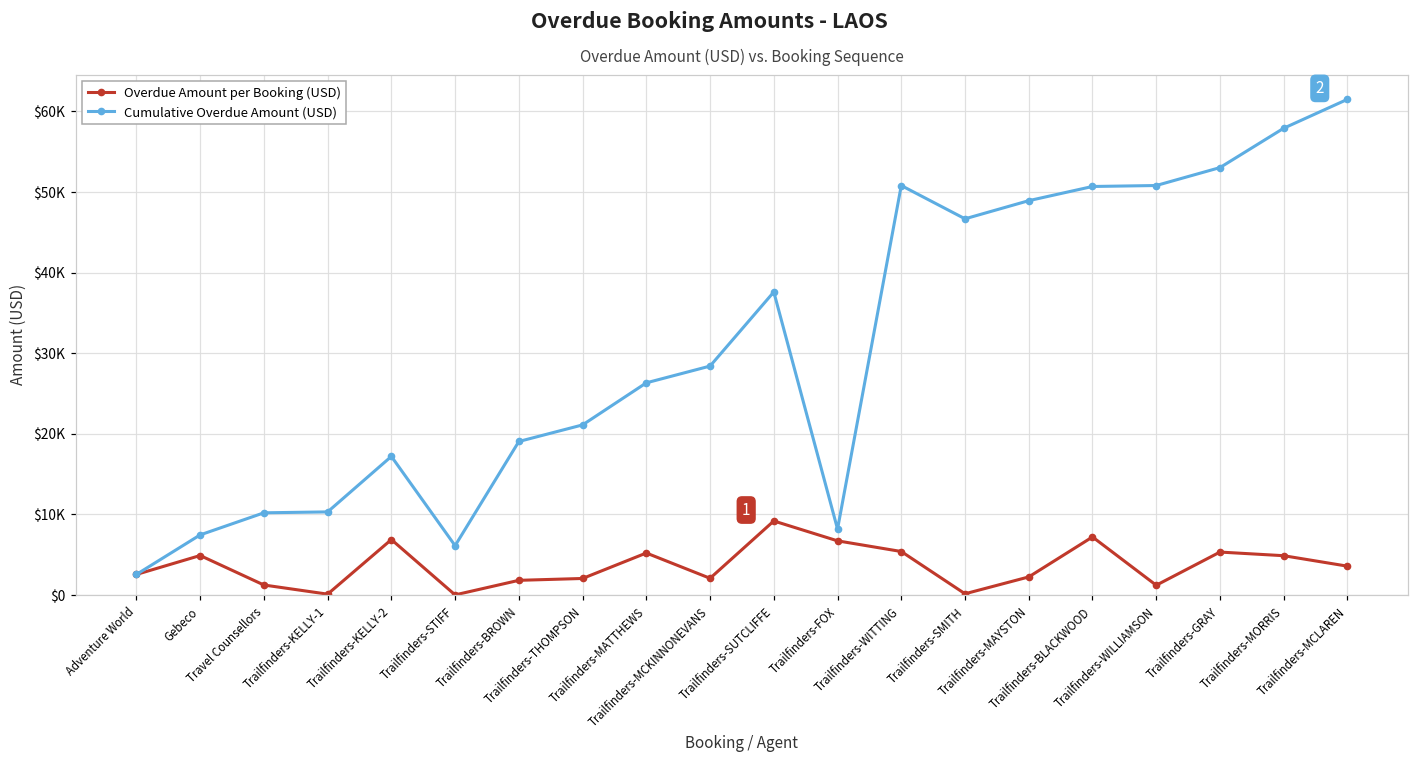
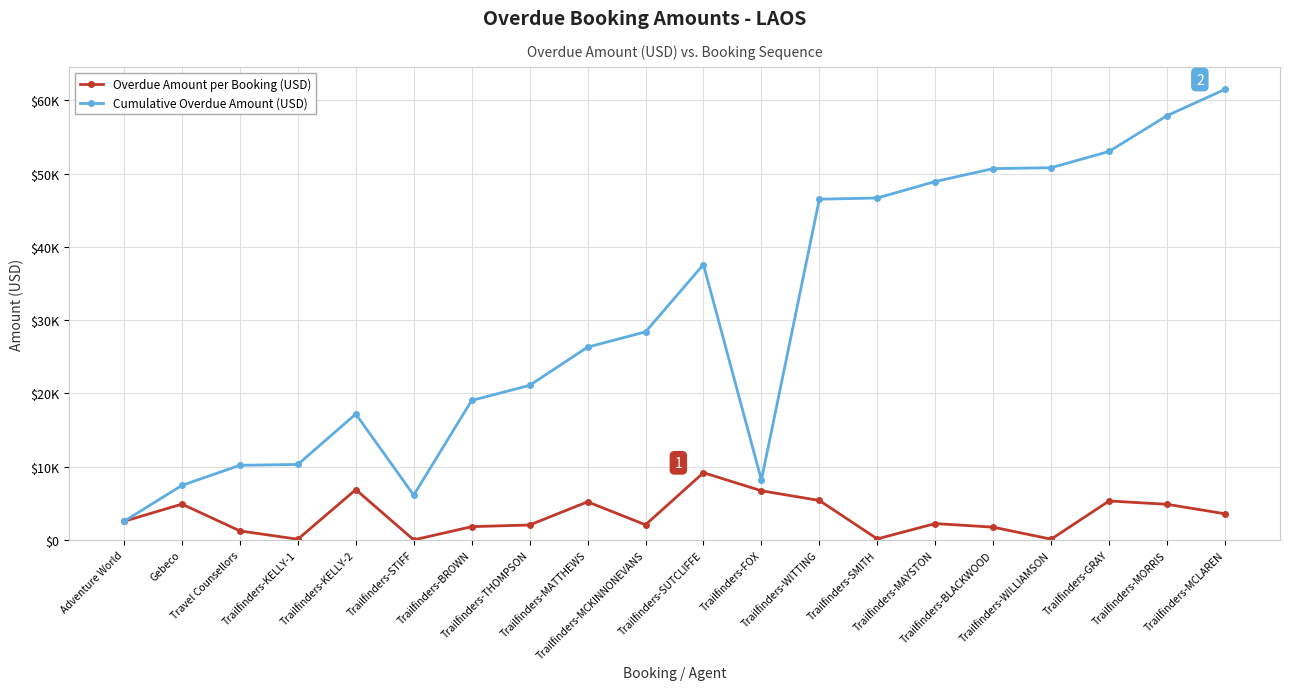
Cumulative Overdue Amount (USD), Trailfinders-WITTING: $51000 -> $47000
Overdue Amount per Booking (USD), Trailfinders-BLACKWOOD: $7000 -> $2000
Overdue Amount per Booking (USD), Trailfinders-WILLIAMSON: $1000 -> $0
